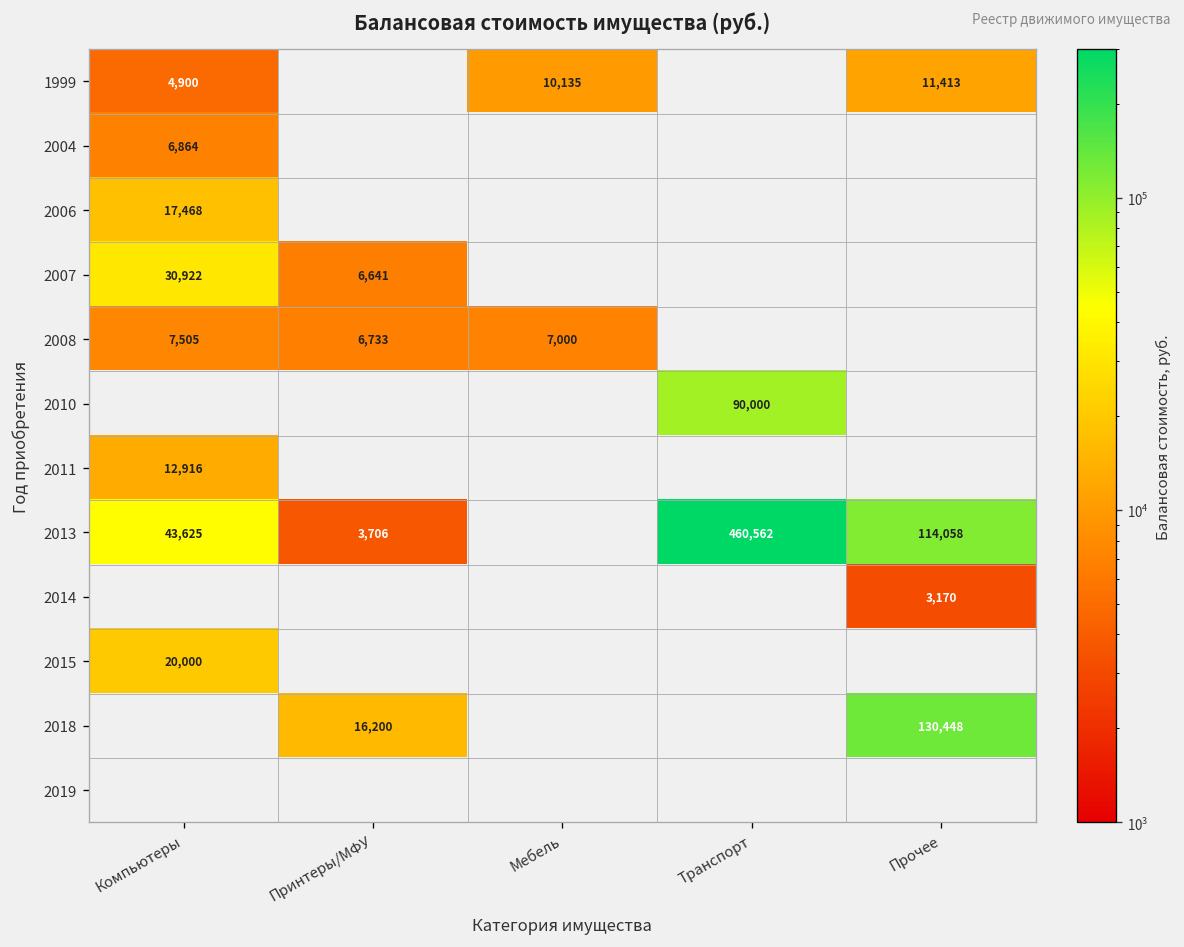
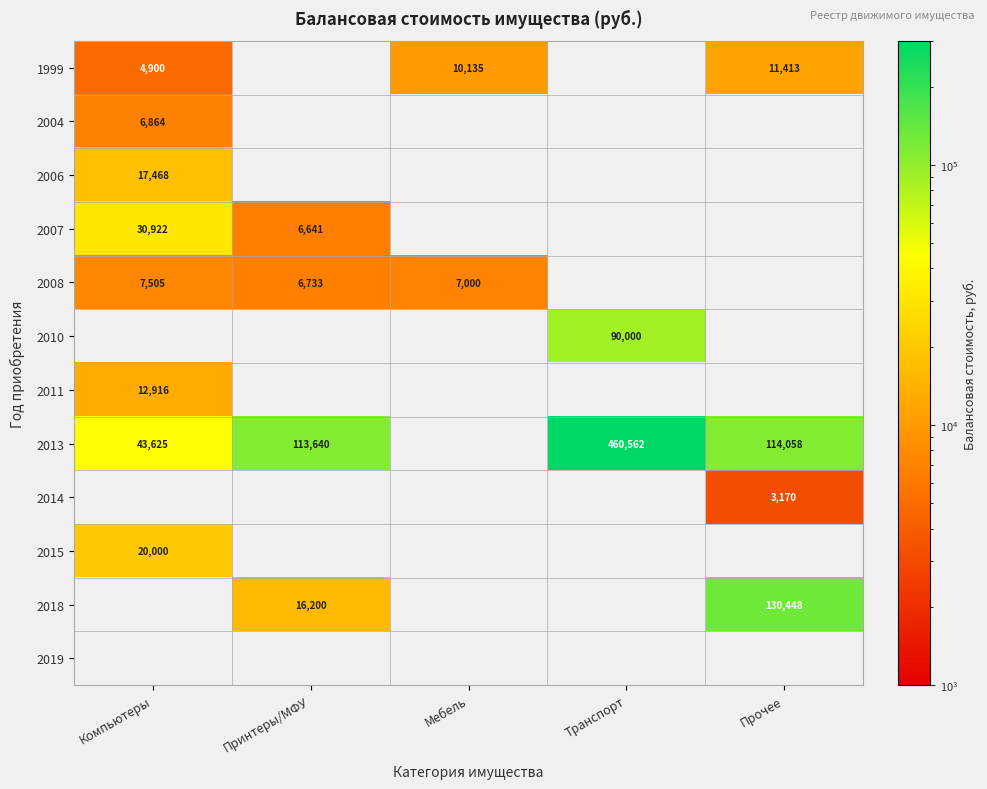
2013, Принтеры/МФУ: 3,706 -> 113,640
